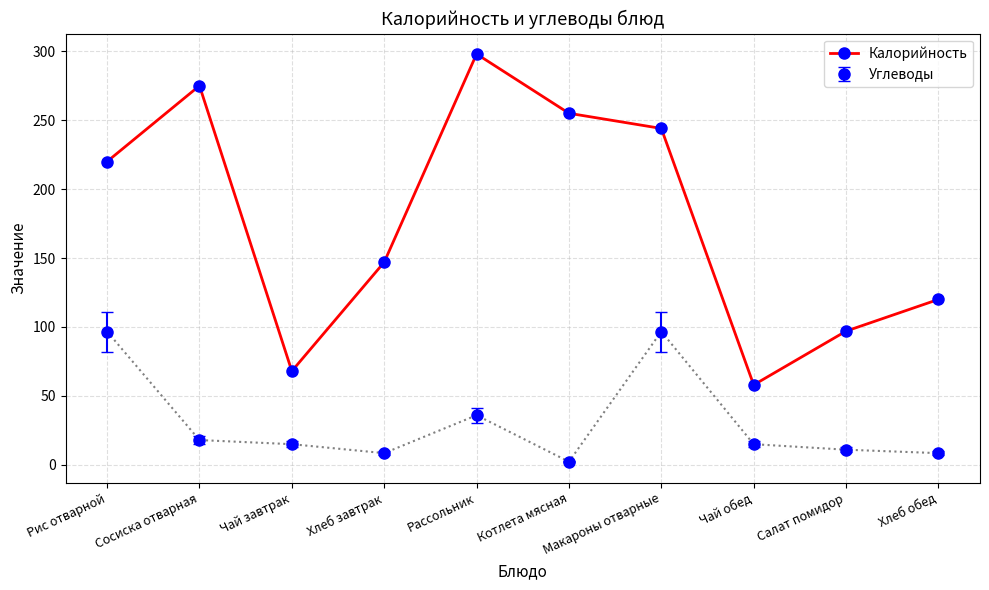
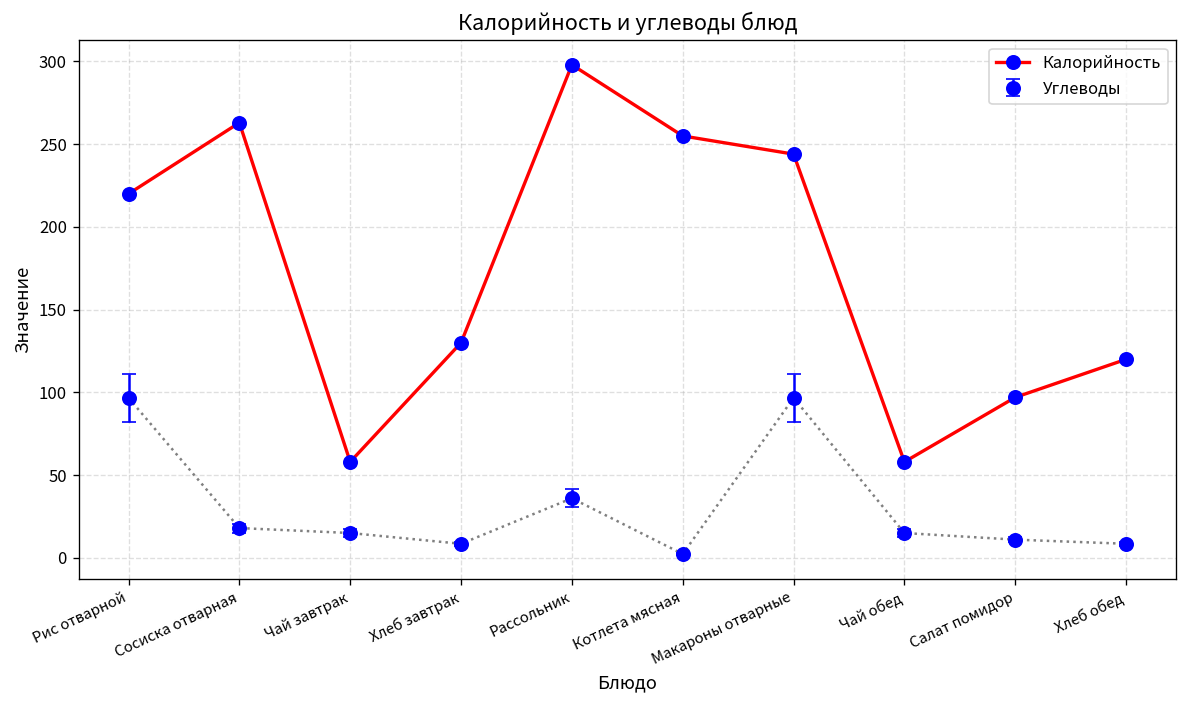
Калорийность, Сосиска отварная: 275 -> 263
Калорийность, Чай завтрак: 68 -> 58
Калорийность, Хлеб завтрак: 147 -> 130
